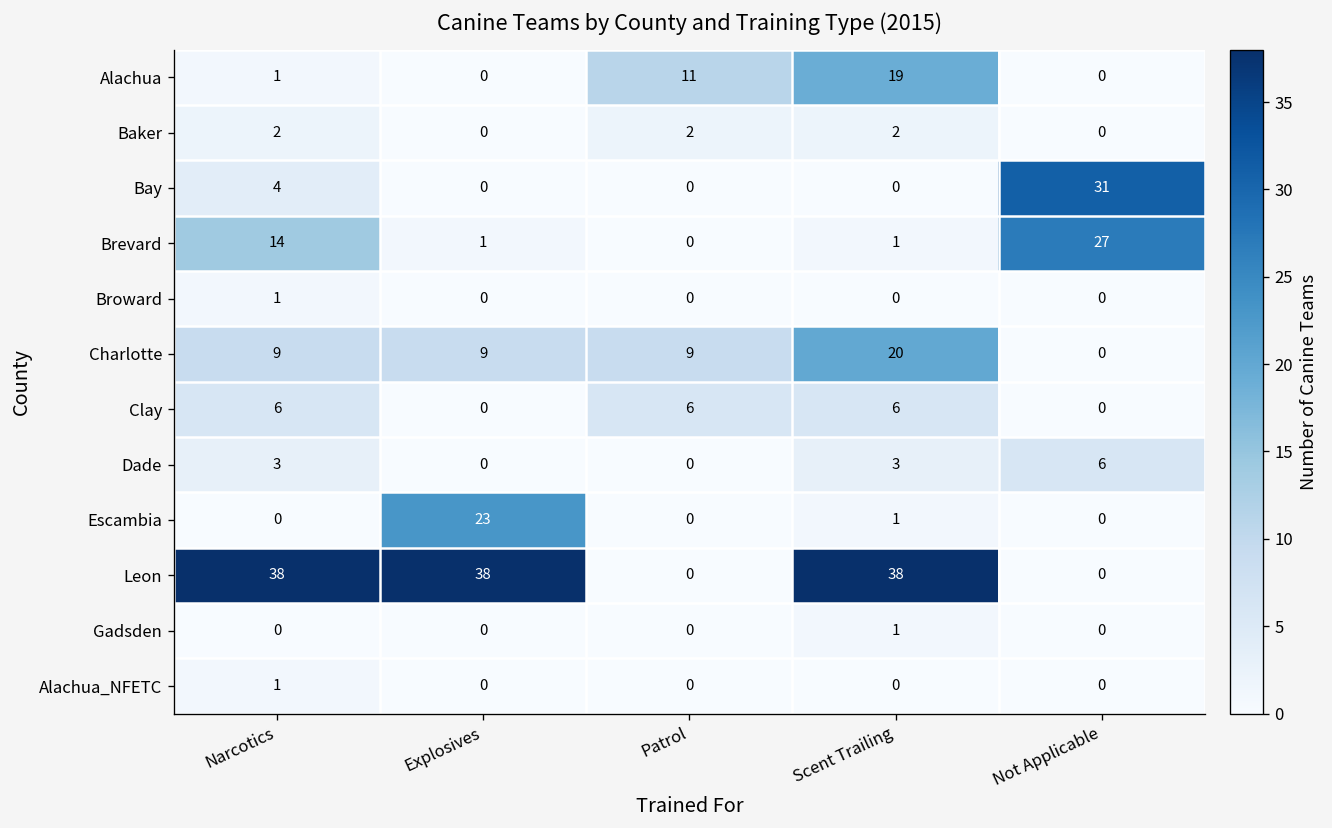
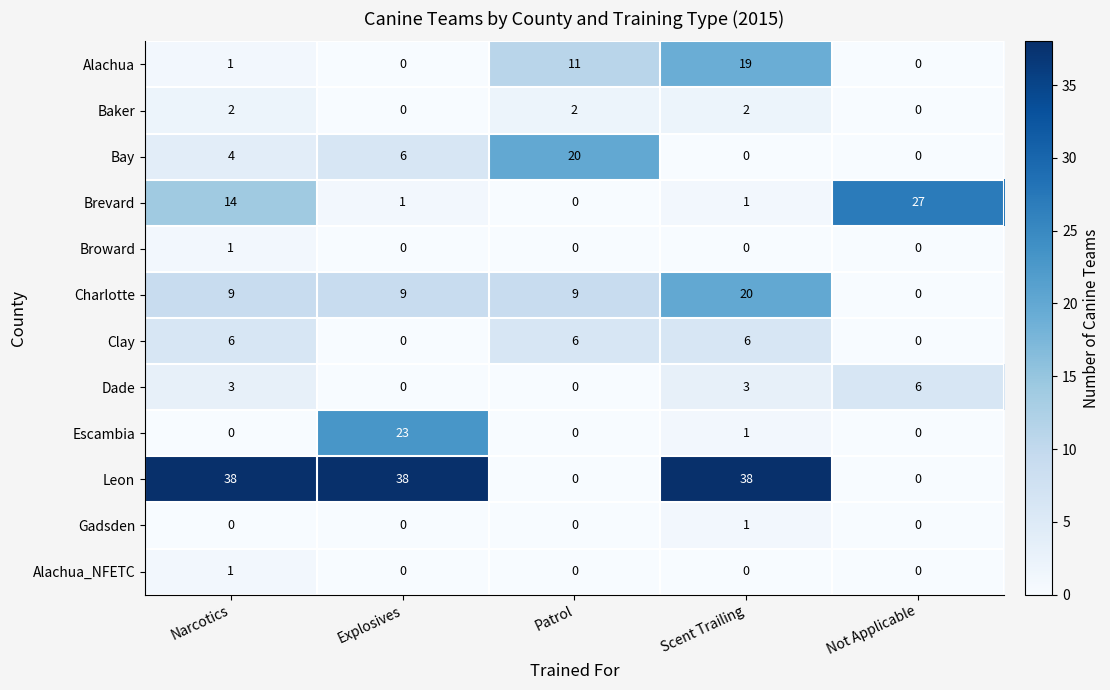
Bay, Explosives: 0 -> 6
Bay, Patrol: 0 -> 20
Bay, Not Applicable: 31 -> 0
